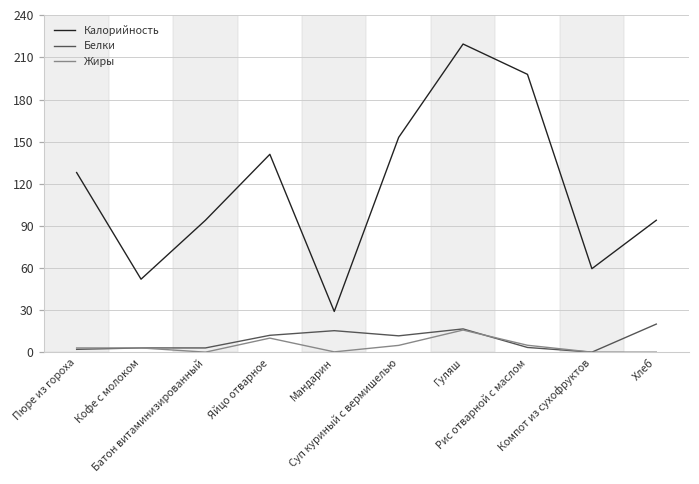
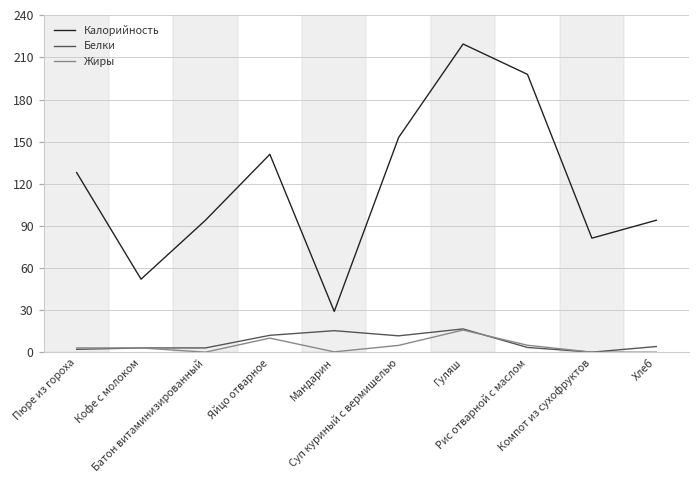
Калорийность, Компот из сухофруктов: 59 -> 81
Белки, Хлеб: 20 -> 4
